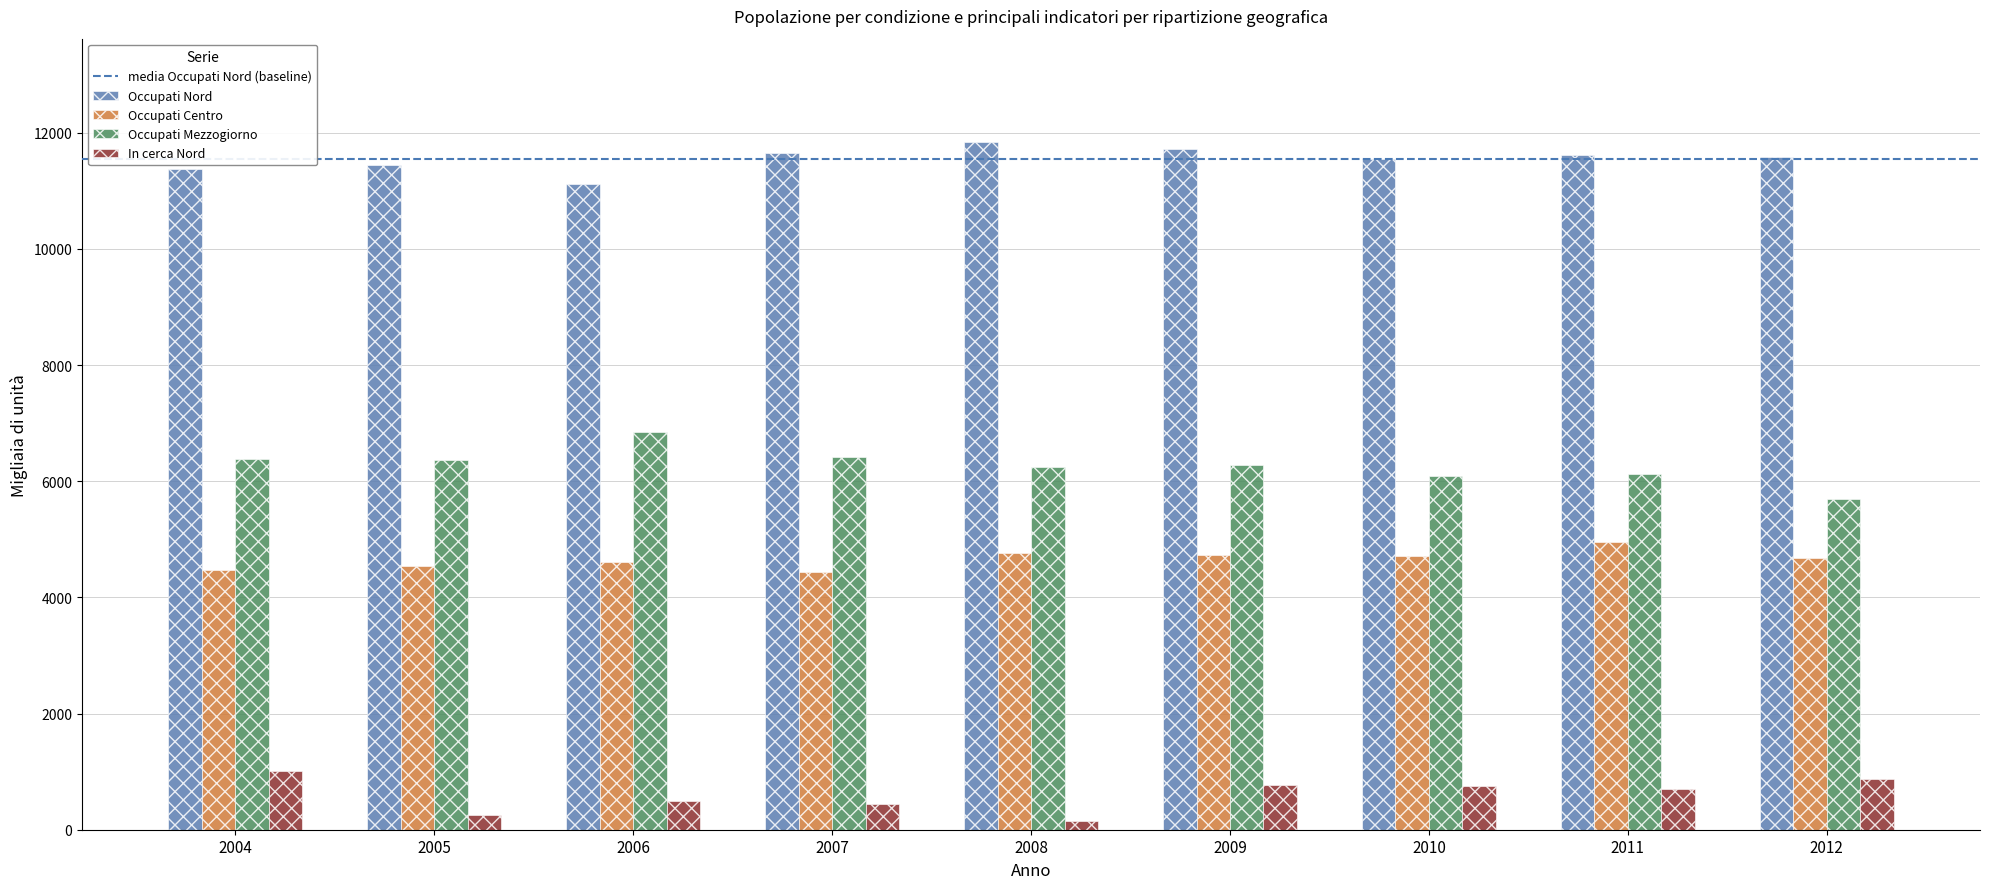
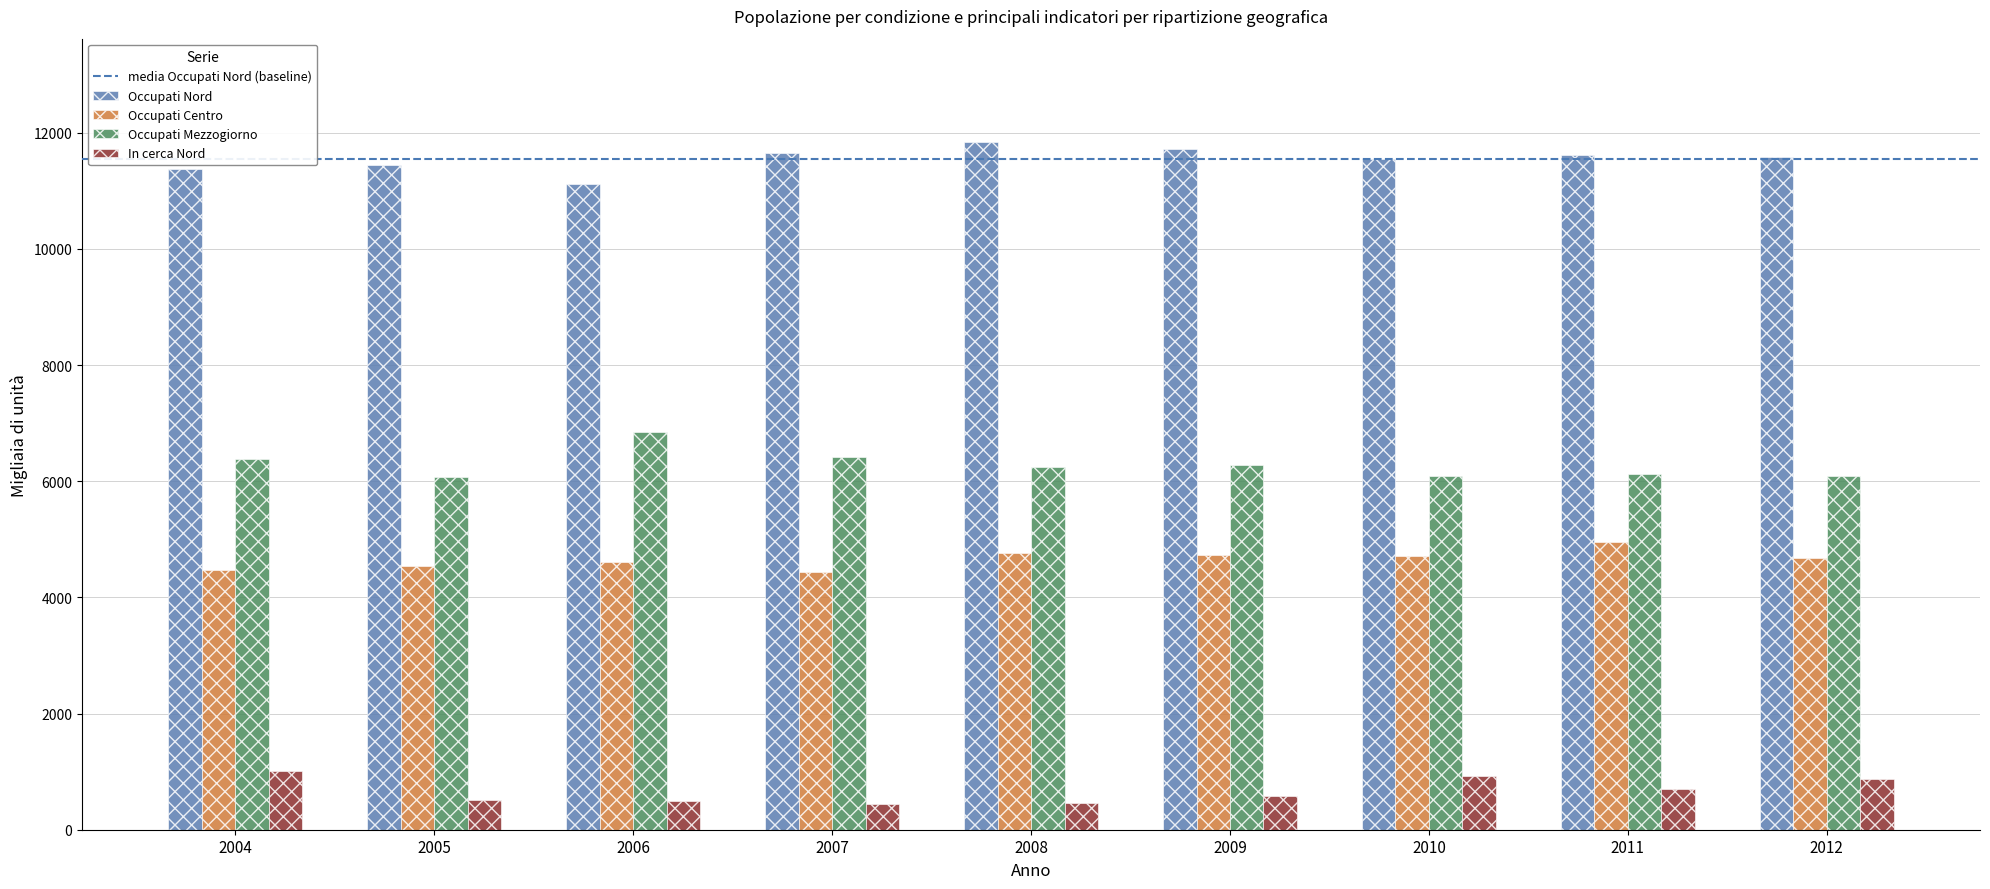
Occupati Mezzogiorno, 2005: 6400 -> 6100
In cerca Nord, 2005: 300 -> 500
In cerca Nord, 2008: 100 -> 500
In cerca Nord, 2009: 800 -> 600
In cerca Nord, 2010: 700 -> 900
Occupati Mezzogiorno, 2012: 5700 -> 6100
